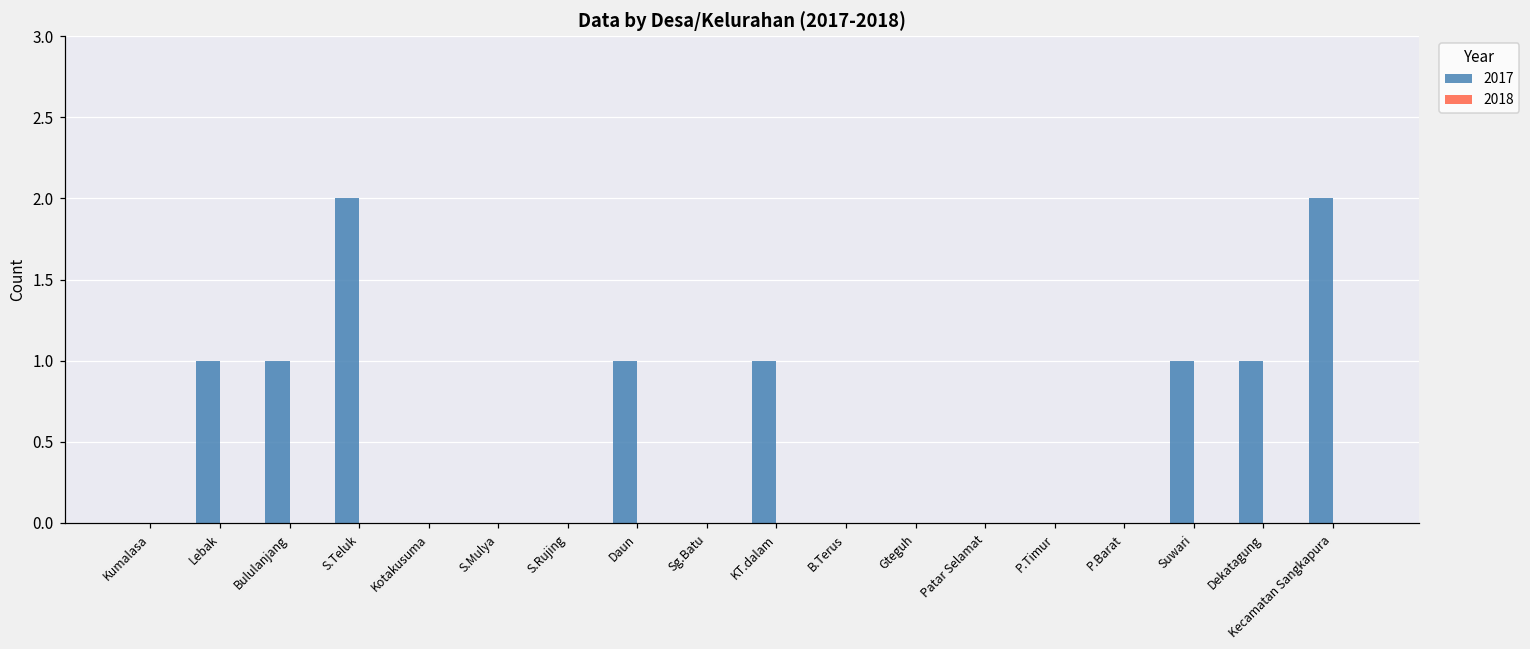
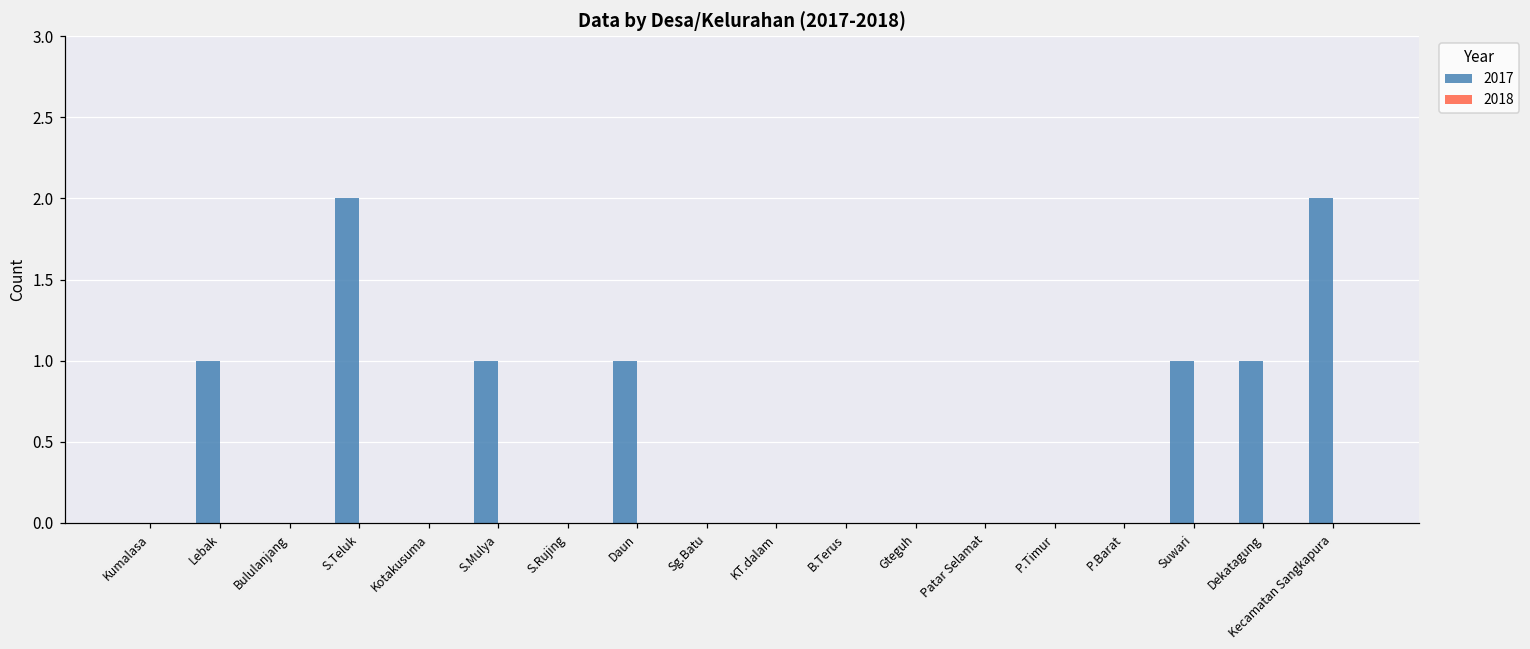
2017, Bululanjang: 1 -> 0
2017, S.Mulya: 0 -> 1
2017, KT.dalam: 1 -> 0
